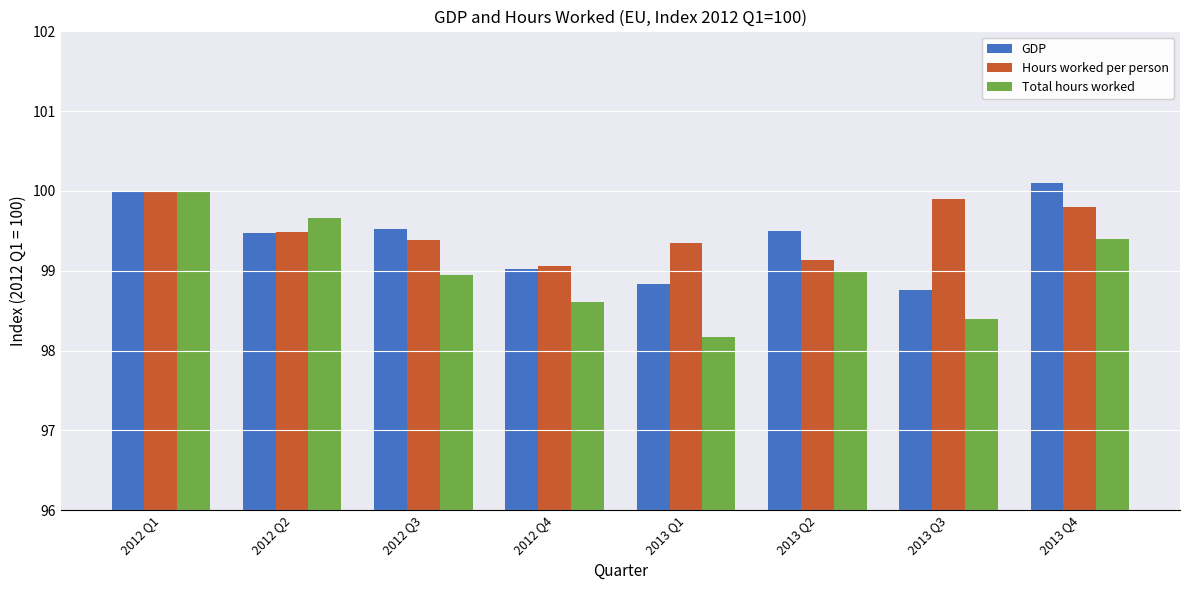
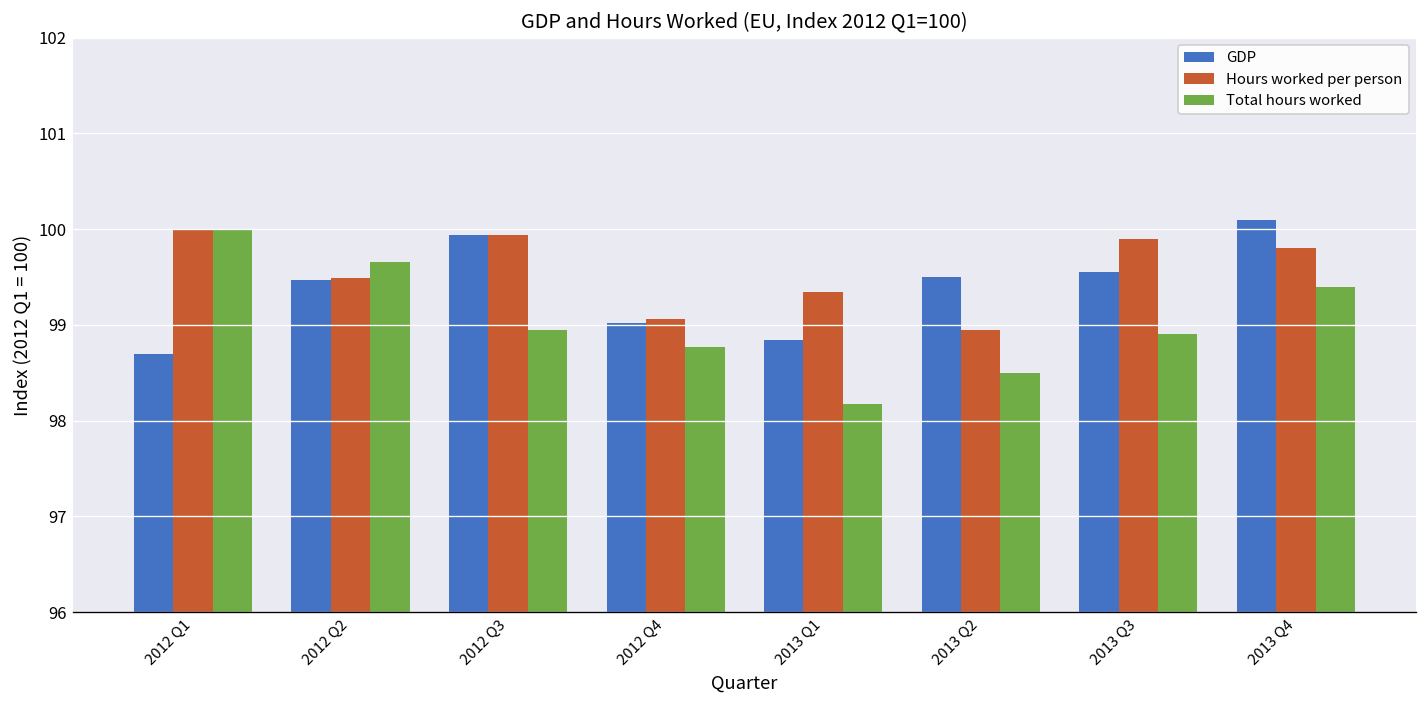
GDP, 2012 Q1: 100.0 -> 98.7
GDP, 2012 Q3: 99.5 -> 99.9
Hours worked per person, 2012 Q3: 99.4 -> 99.9
Total hours worked, 2012 Q4: 98.6 -> 98.8
Hours worked per person, 2013 Q2: 99.1 -> 99.0
Total hours worked, 2013 Q2: 99.0 -> 98.5
GDP, 2013 Q3: 98.8 -> 99.6
Total hours worked, 2013 Q3: 98.4 -> 98.9
